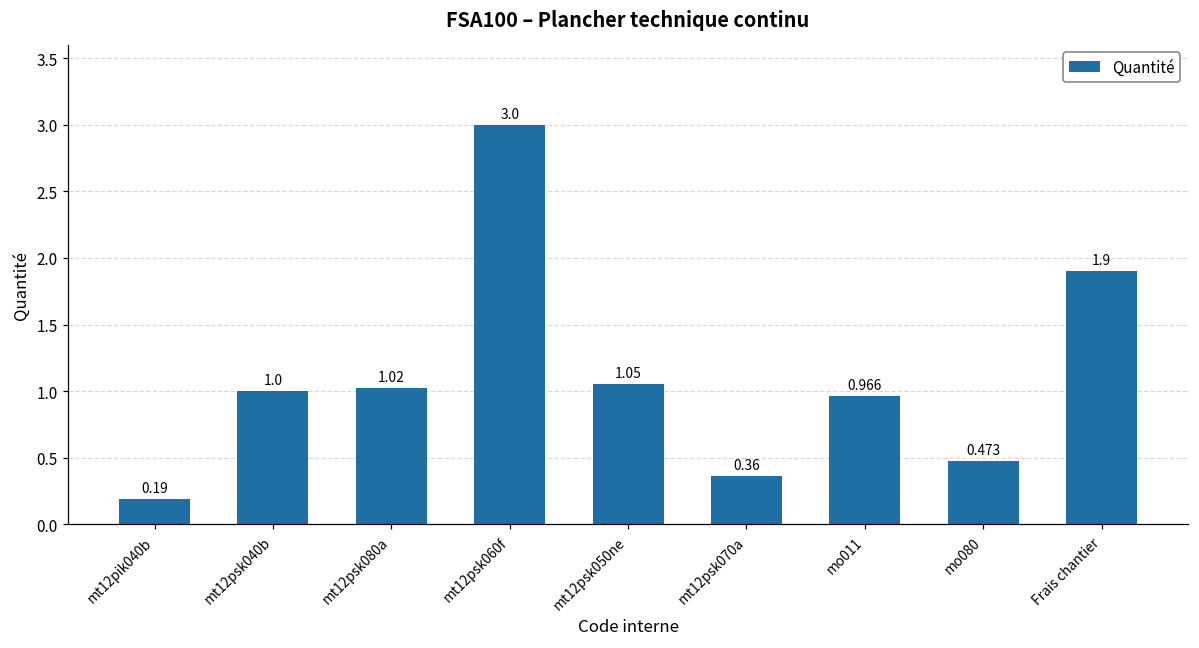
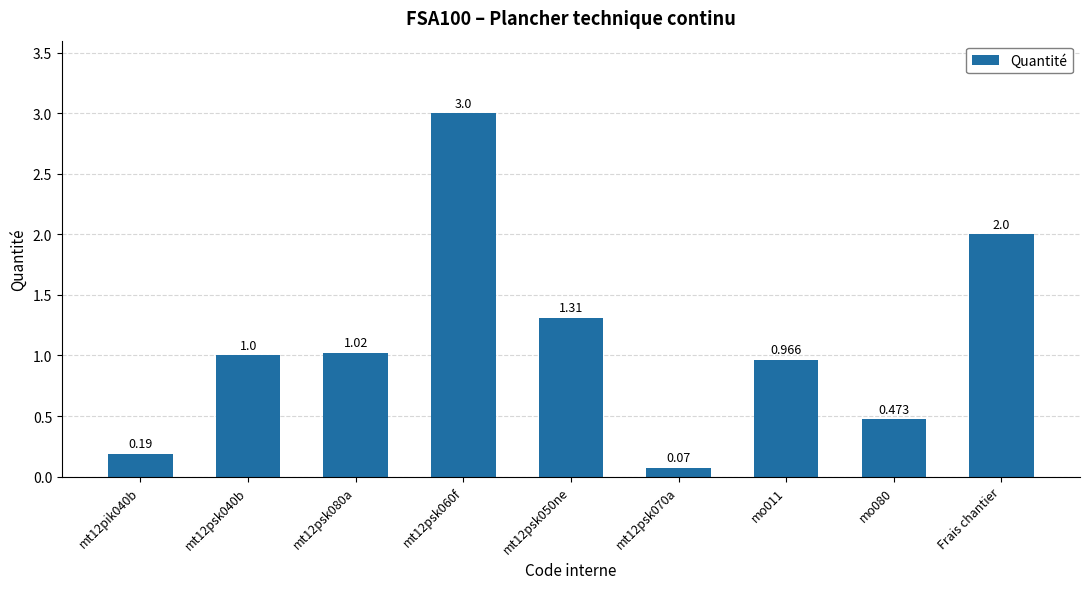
mt12psk050ne: 1.05 -> 1.31
mt12psk070a: 0.36 -> 0.07
Frais chantier: 1.9 -> 2.0
